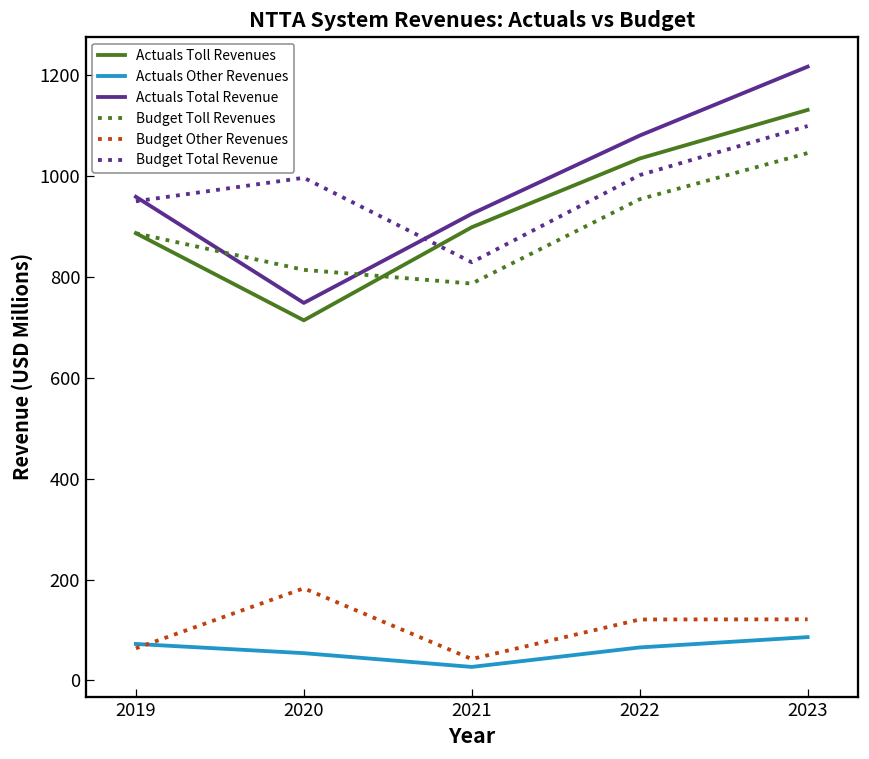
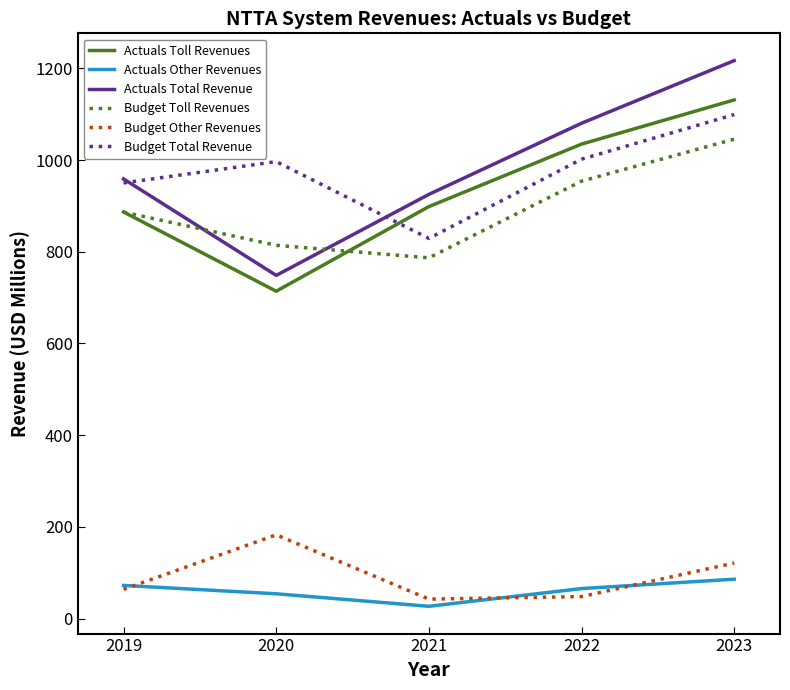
Budget Other Revenues, 2022: 120 -> 50
